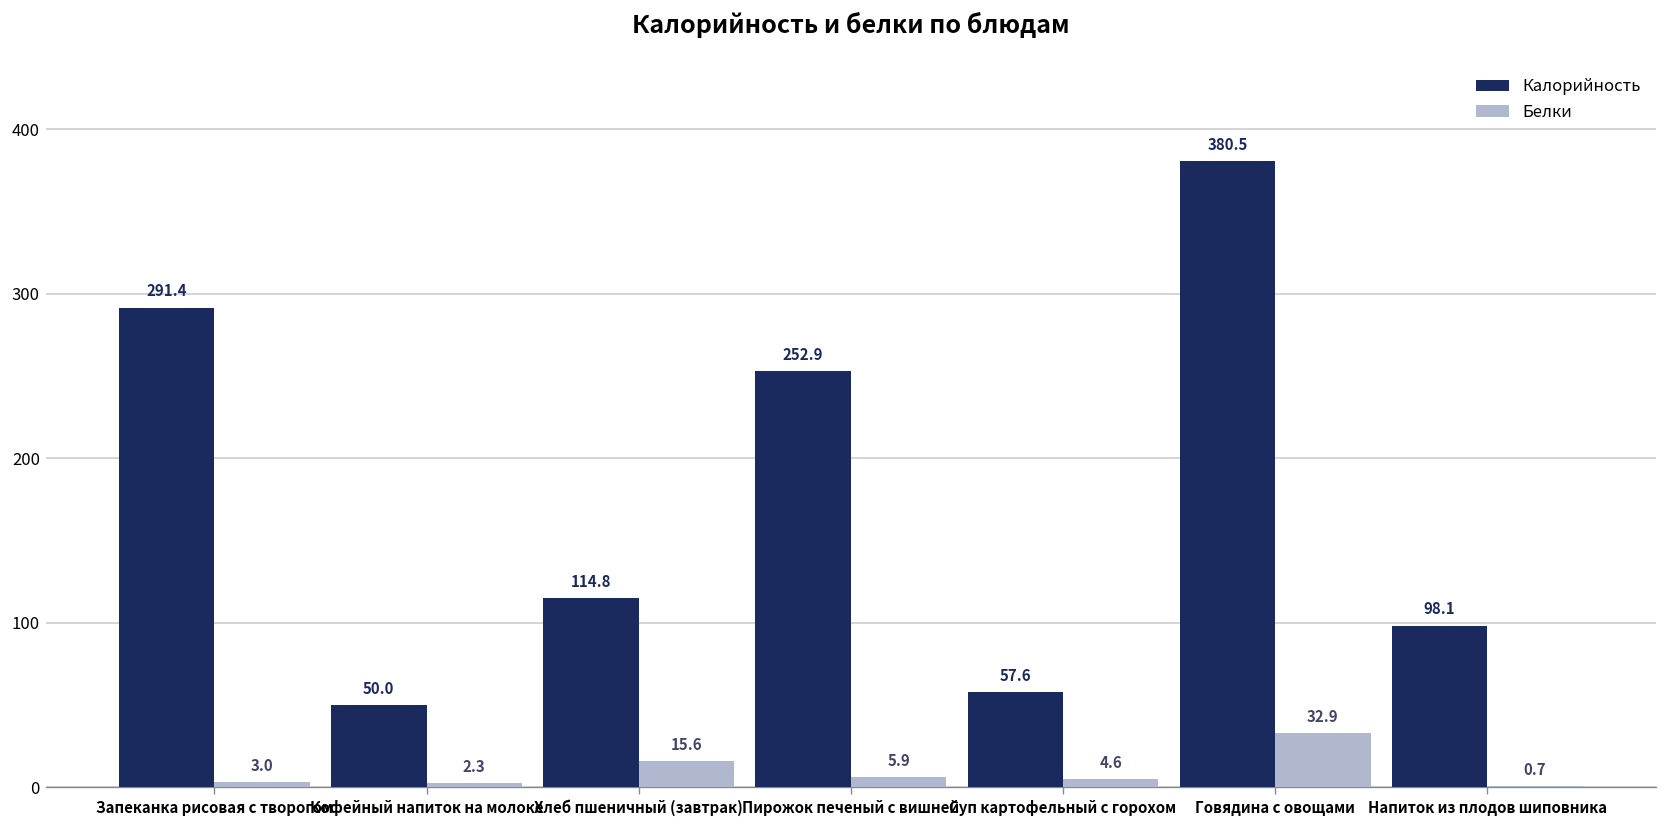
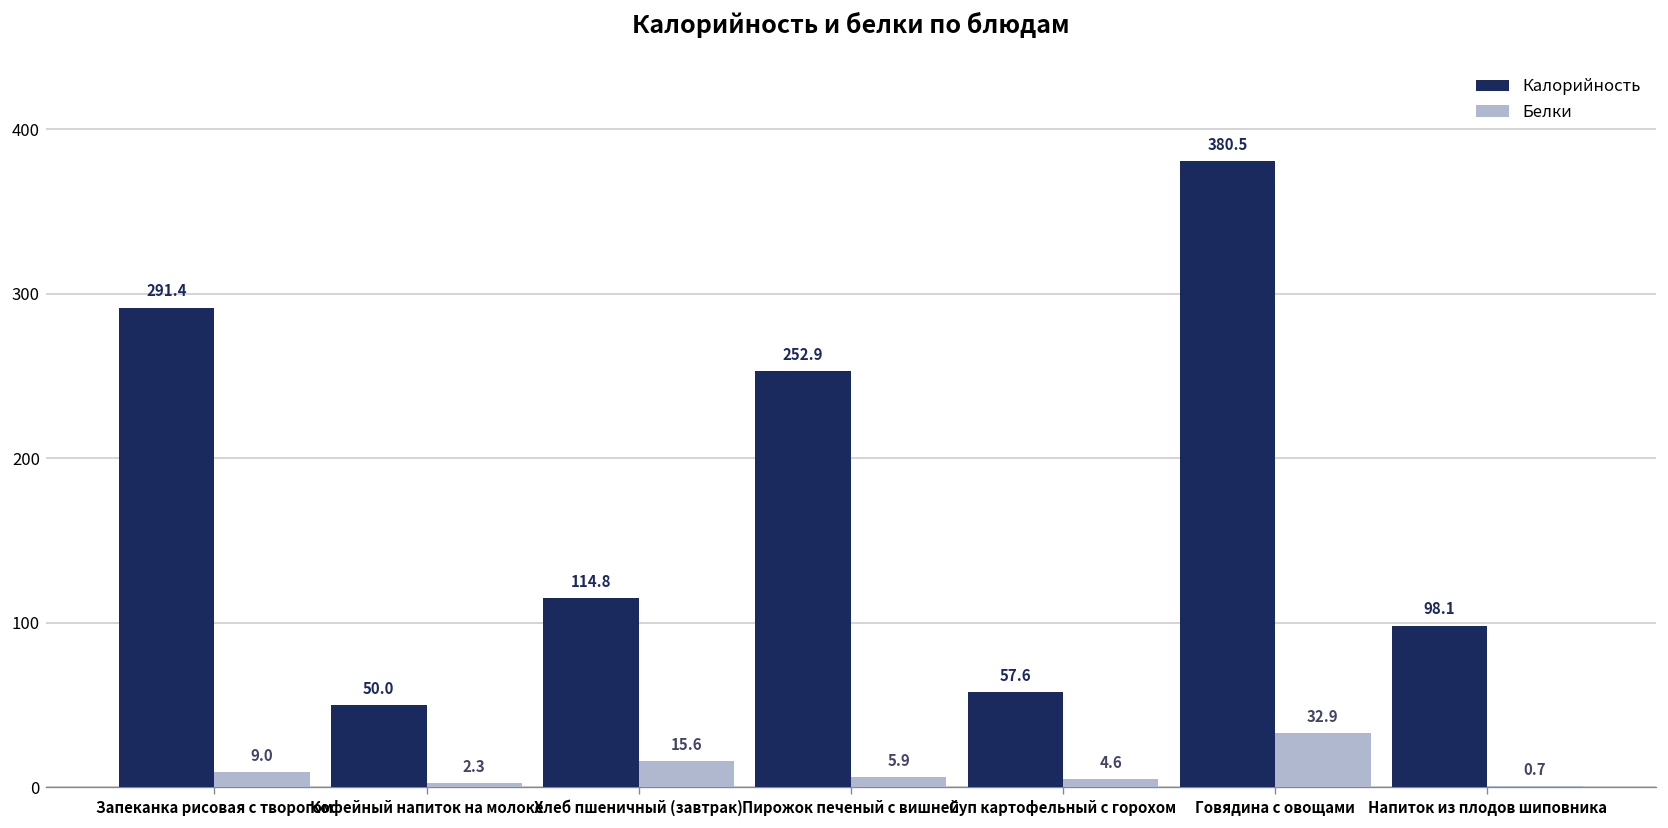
Белки, Запеканка рисовая с творогом: 3.0 -> 9.0
